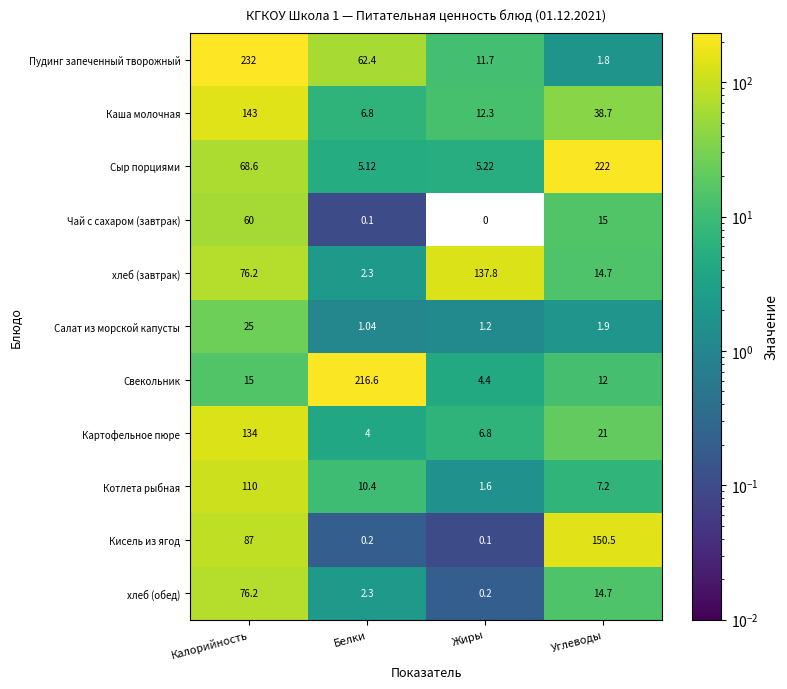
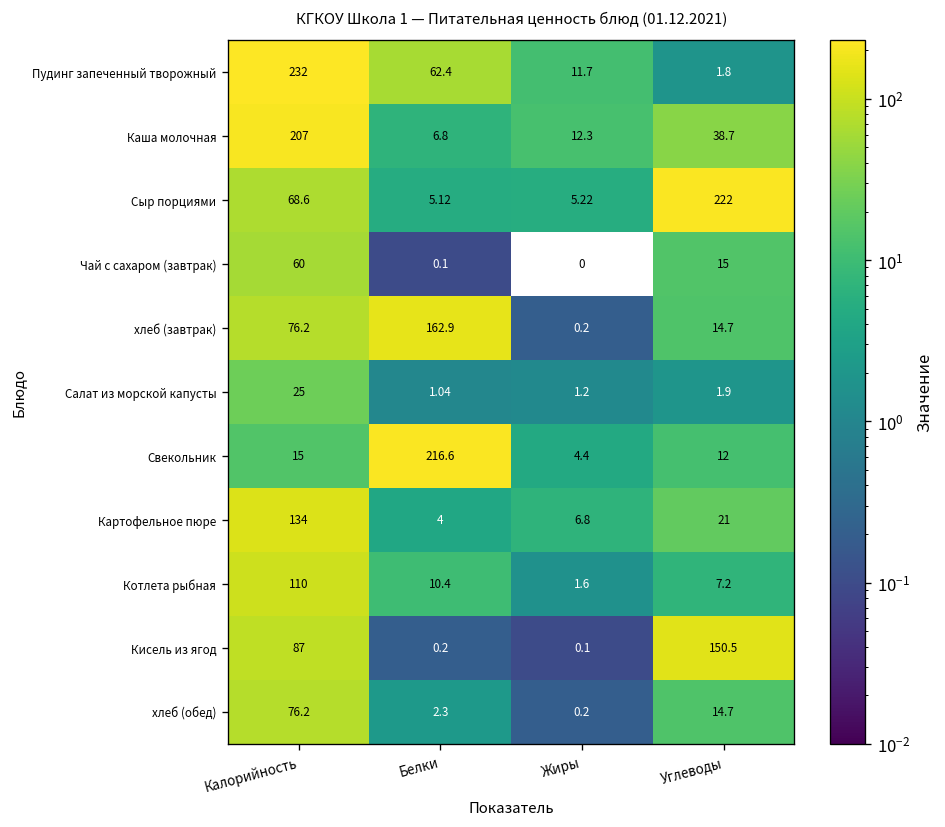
Каша молочная, Калорийность: 143 -> 207
хлеб (завтрак), Белки: 2.3 -> 162.9
хлеб (завтрак), Жиры: 137.8 -> 0.2
